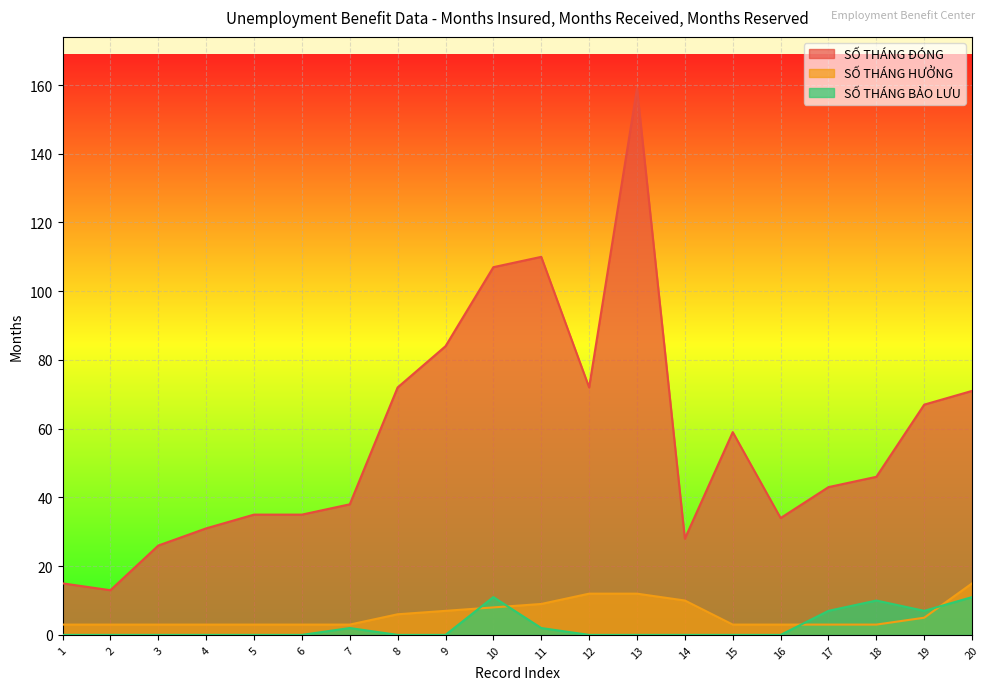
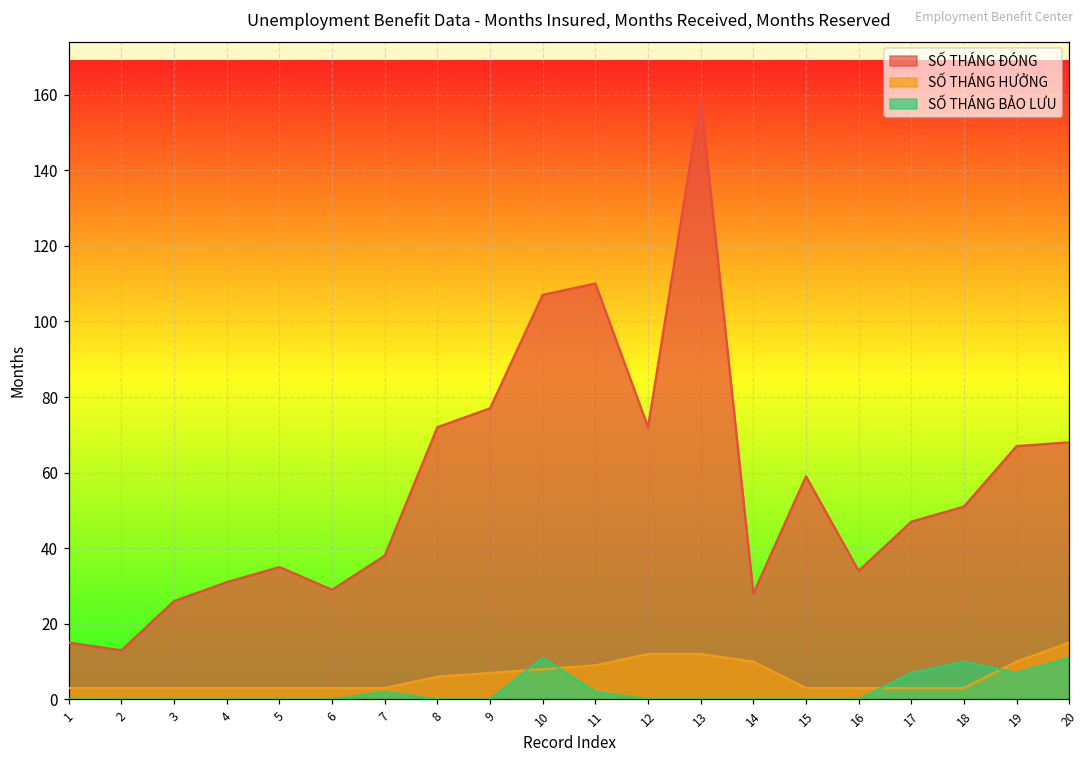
SỐ THÁNG ĐÓNG, 6: 35 -> 29
SỐ THÁNG ĐÓNG, 9: 84 -> 77
SỐ THÁNG ĐÓNG, 17: 43 -> 47
SỐ THÁNG ĐÓNG, 18: 46 -> 51
SỐ THÁNG HƯỞNG, 19: 5 -> 10
SỐ THÁNG ĐÓNG, 20: 71 -> 68
